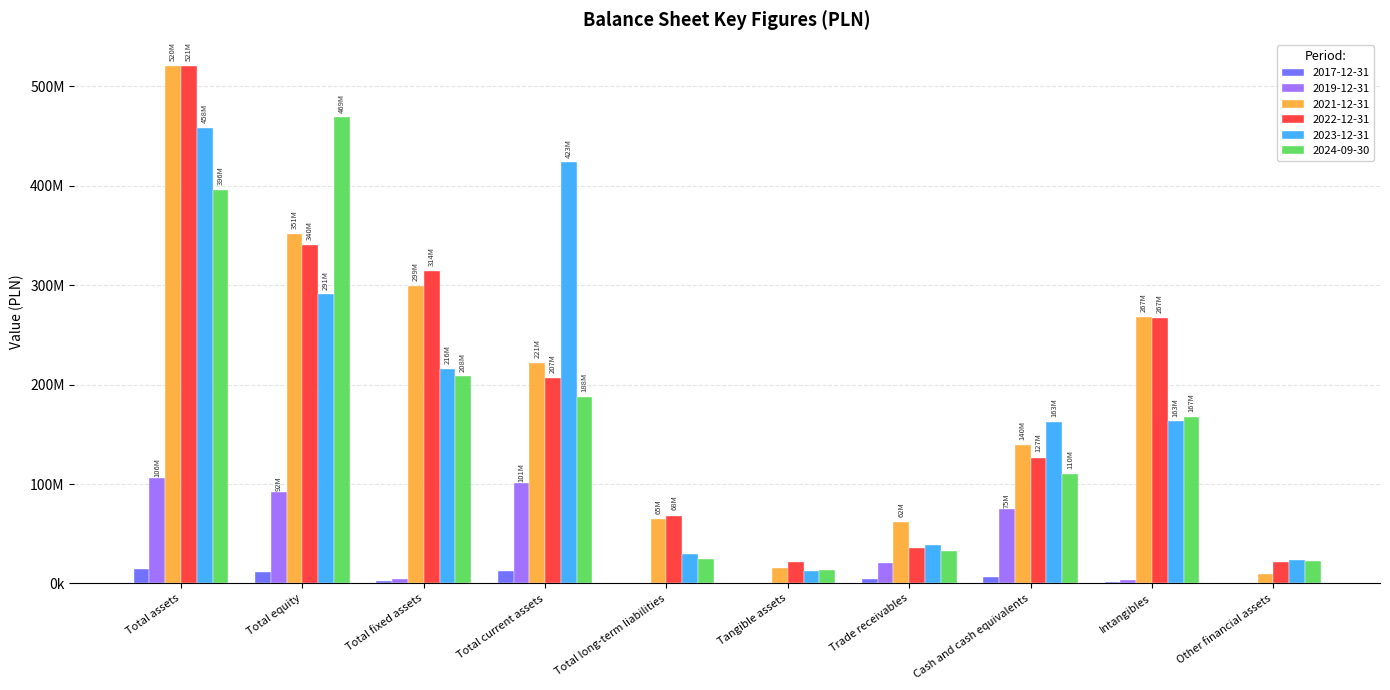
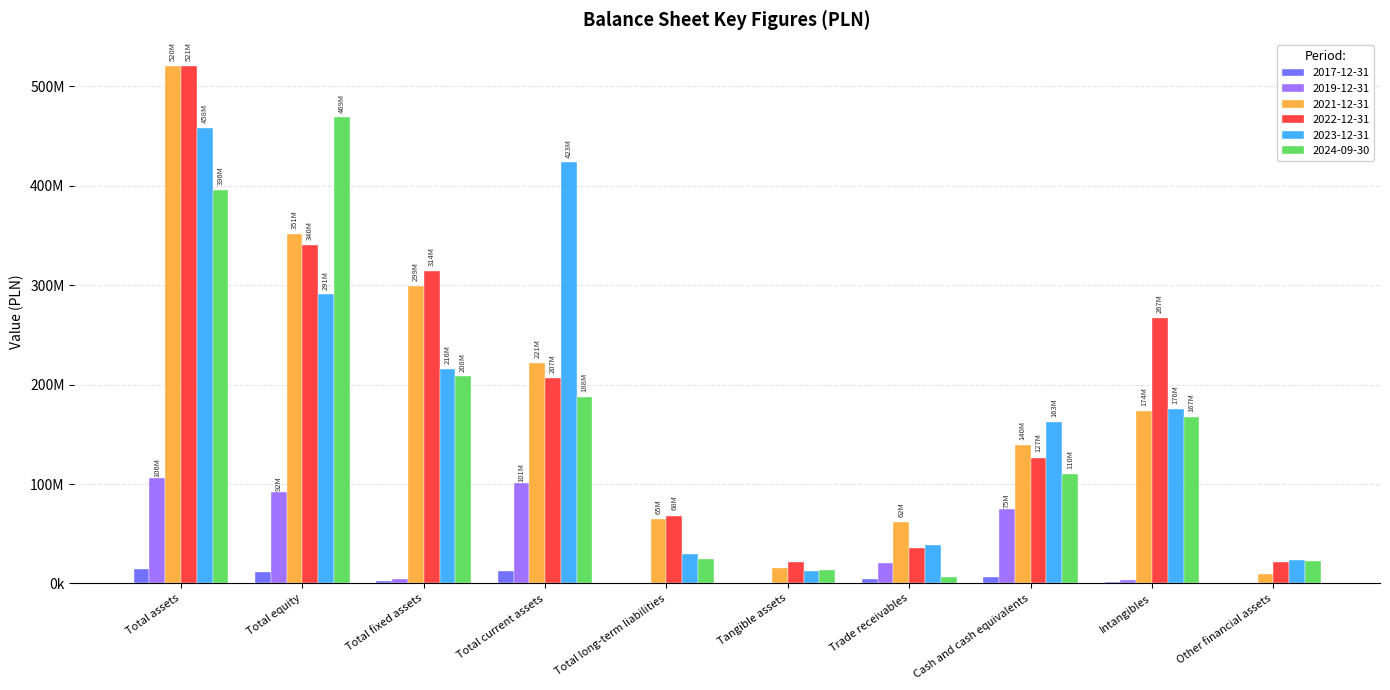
2024-09-30, Trade receivables: 30000000 -> 10000000
2021-12-31, Intangibles: 267M -> 174M
2023-12-31, Intangibles: 163M -> 176M
